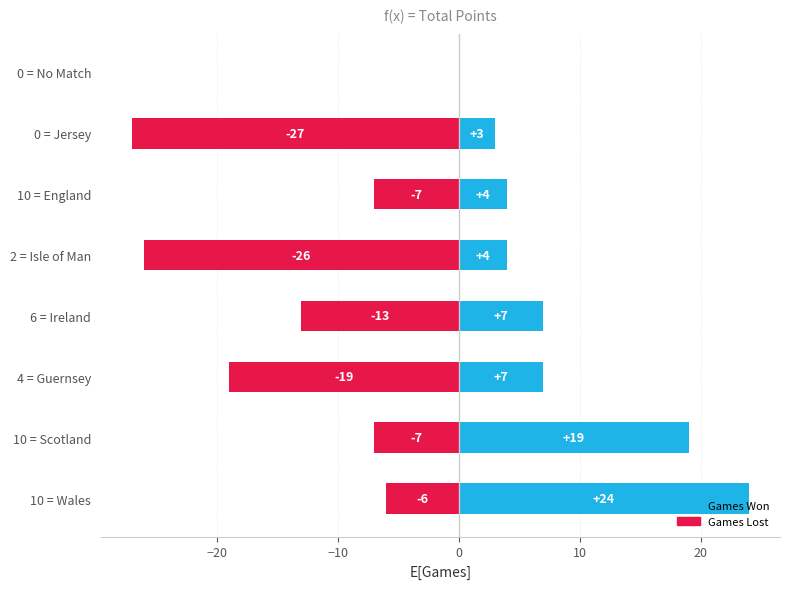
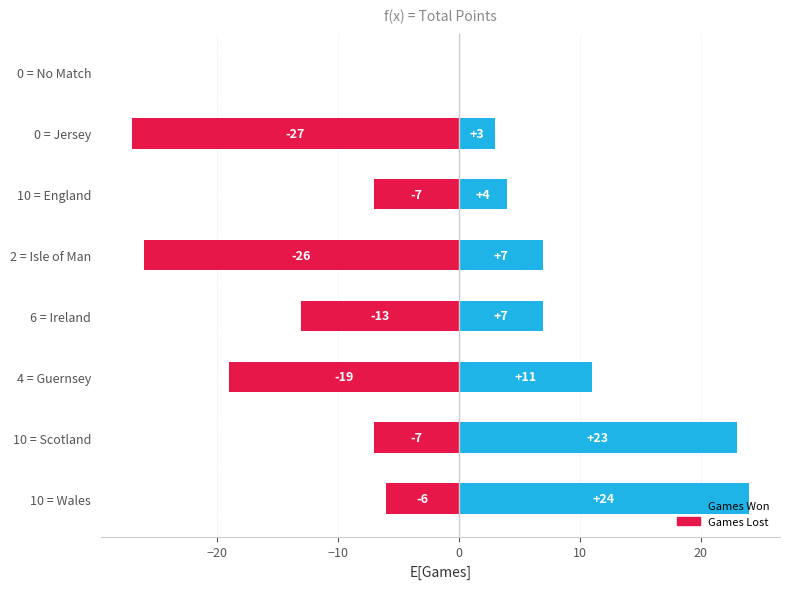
Games Won, 2 = Isle of Man: +4 -> +7
Games Won, 4 = Guernsey: +7 -> +11
Games Won, 10 = Scotland: +19 -> +23
